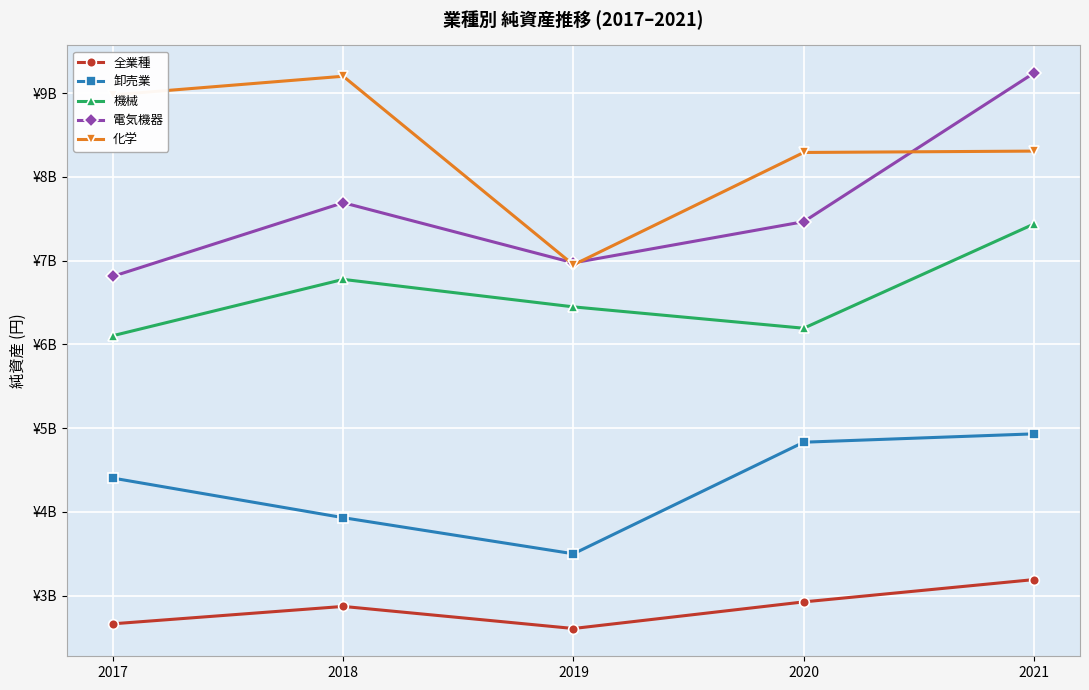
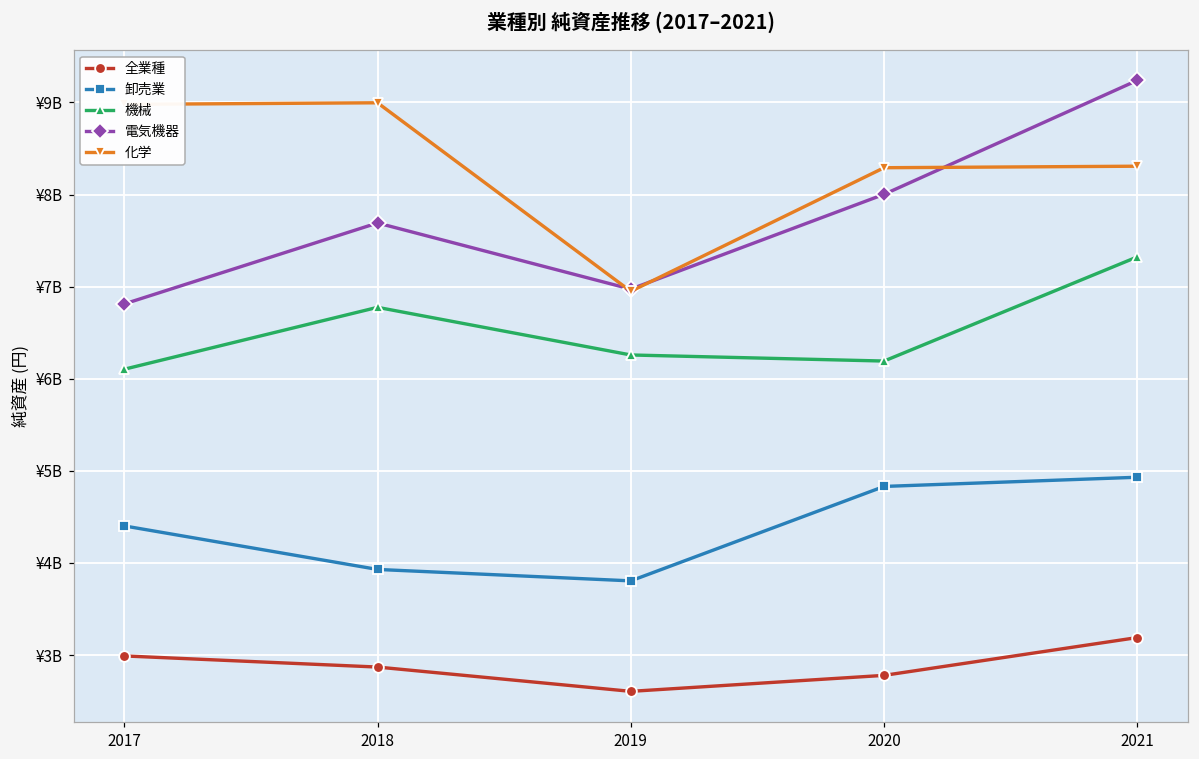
全業種, 2017: ¥2700000000 -> ¥3000000000
化学, 2018: ¥9200000000 -> ¥9000000000
卸売業, 2019: ¥3500000000 -> ¥3800000000
機械, 2019: ¥6400000000 -> ¥6300000000
全業種, 2020: ¥2900000000 -> ¥2800000000
電気機器, 2020: ¥7500000000 -> ¥8000000000
機械, 2021: ¥7400000000 -> ¥7300000000
